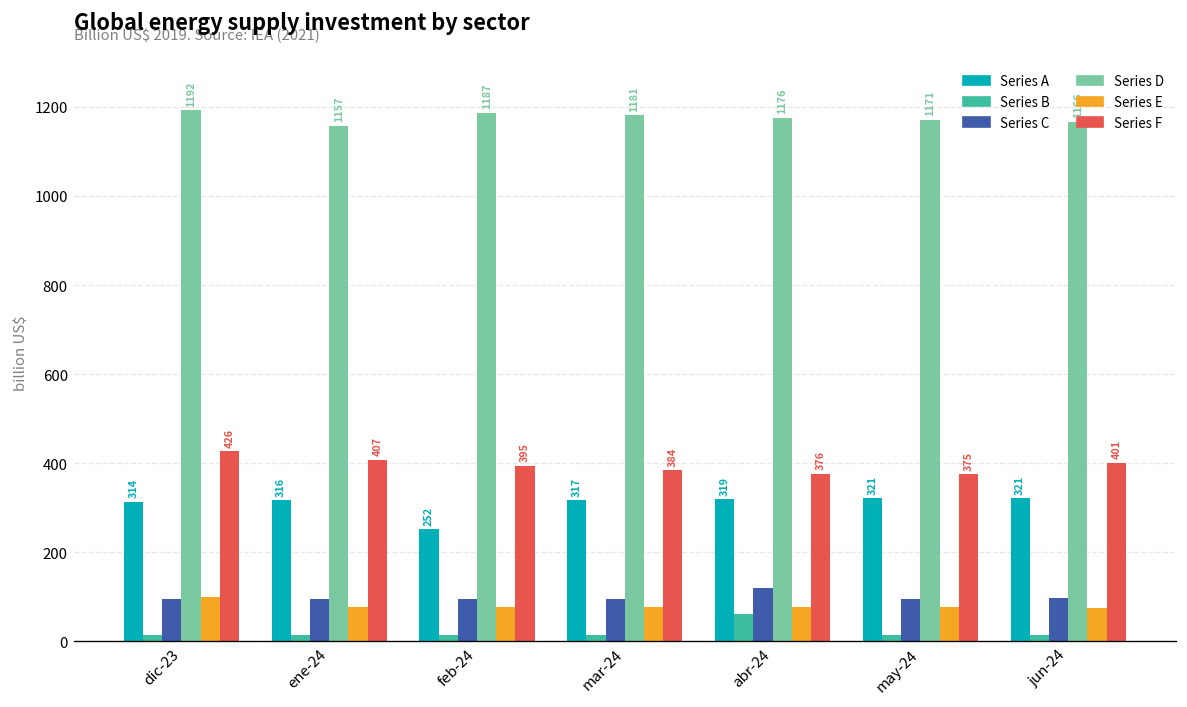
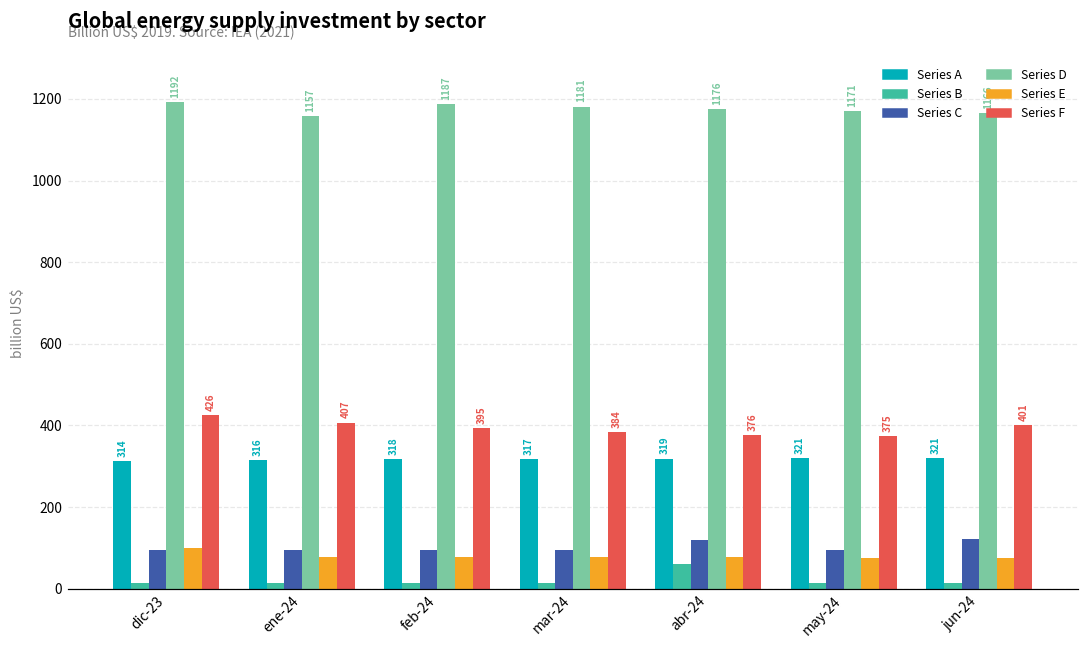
Series A, feb-24: 252 -> 318
Series C, jun-24: 100 -> 120
